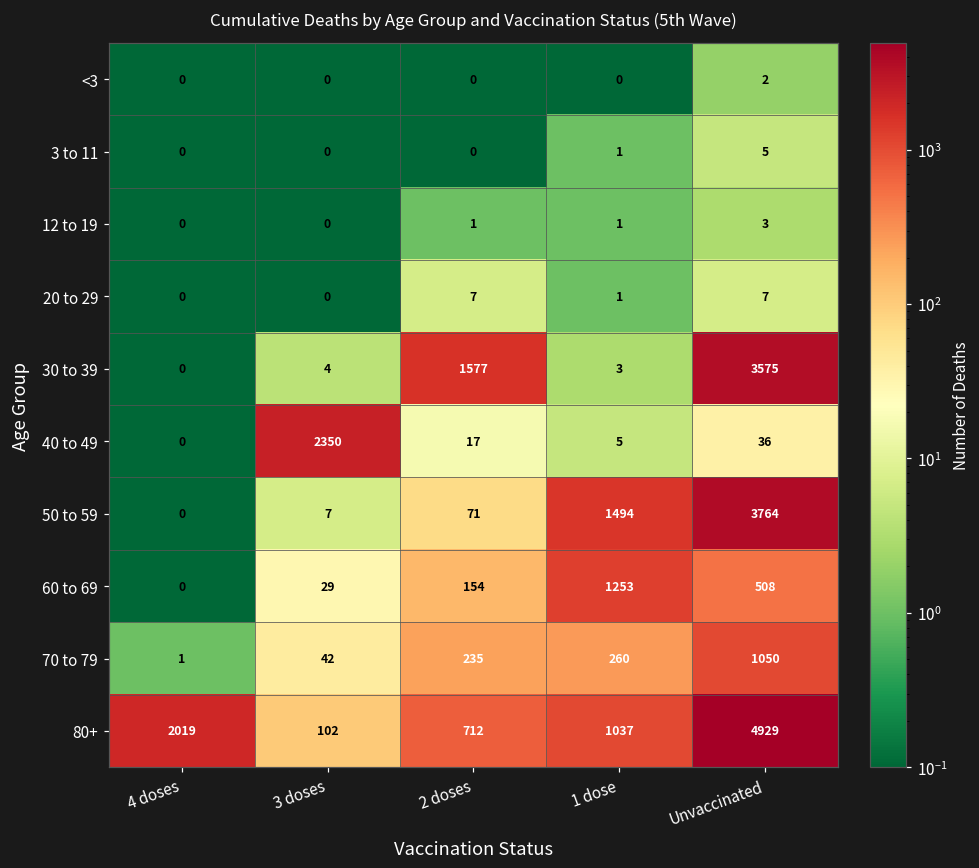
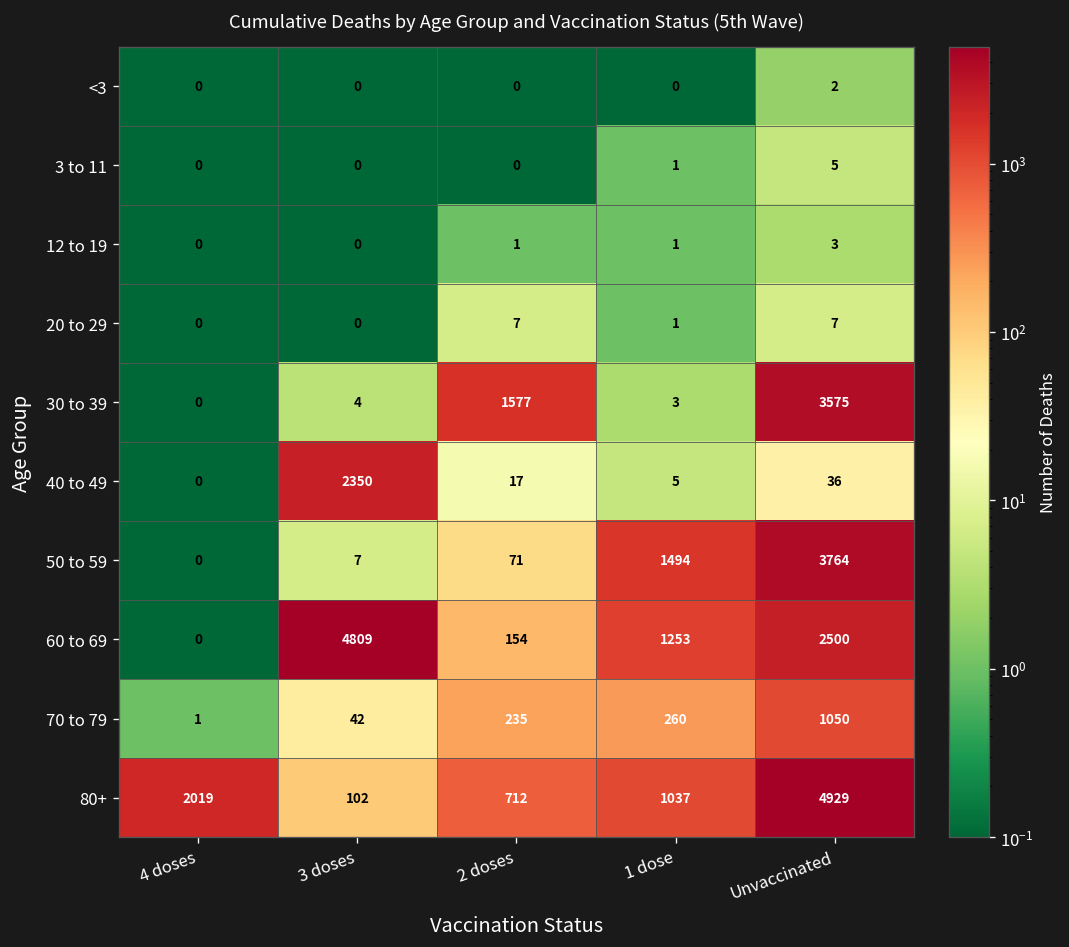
60 to 69, 3 doses: 29 -> 4809
60 to 69, Unvaccinated: 508 -> 2500
